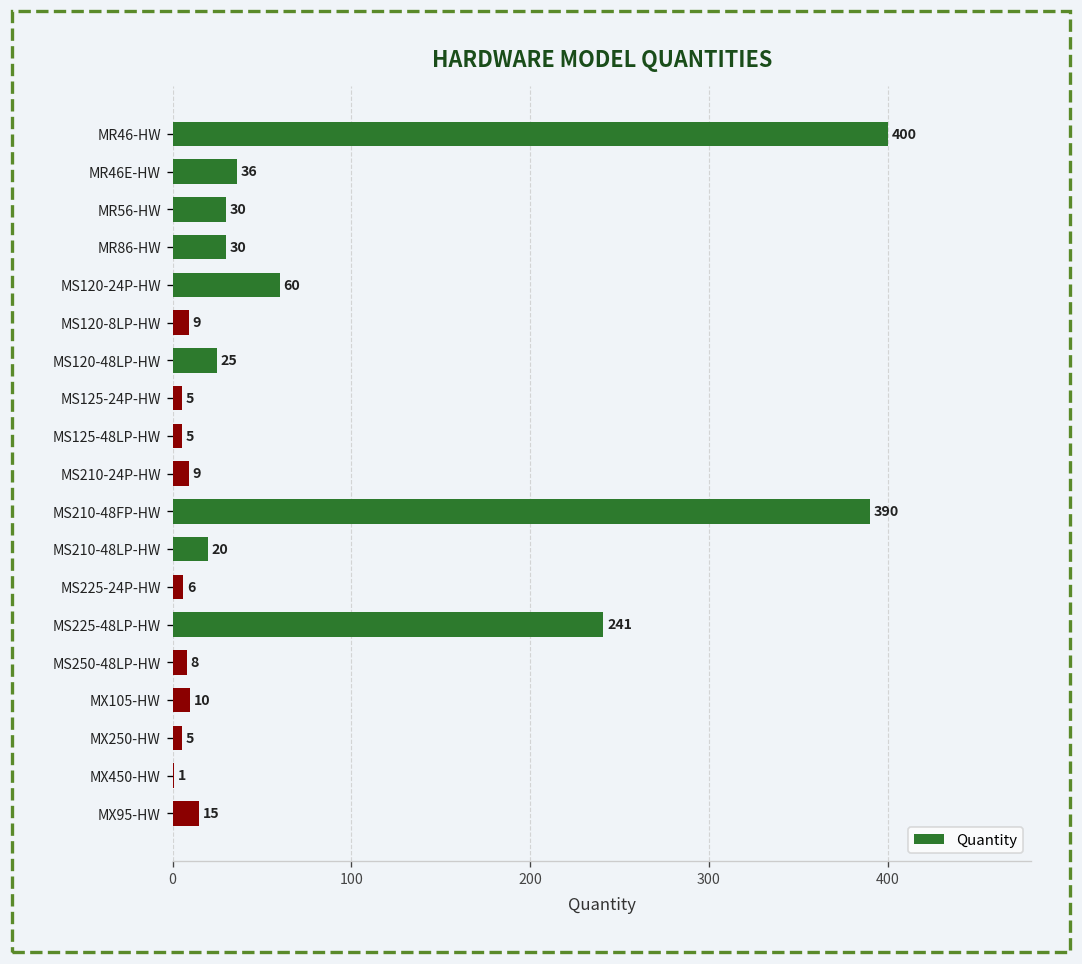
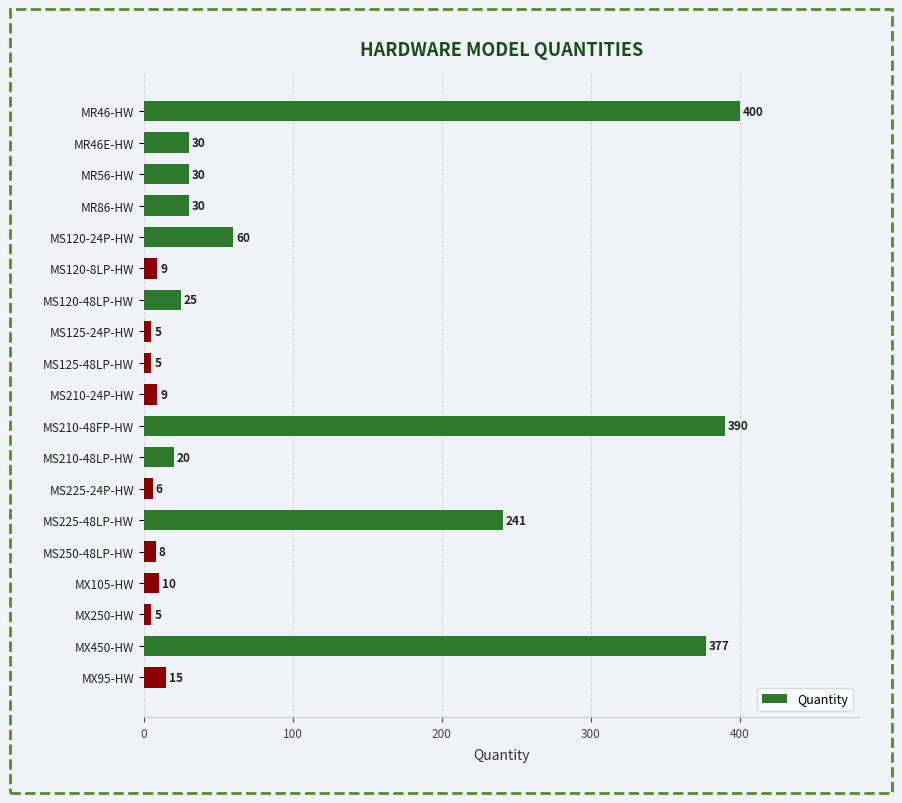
MR46E-HW: 36 -> 30
MX450-HW: 1 -> 377
